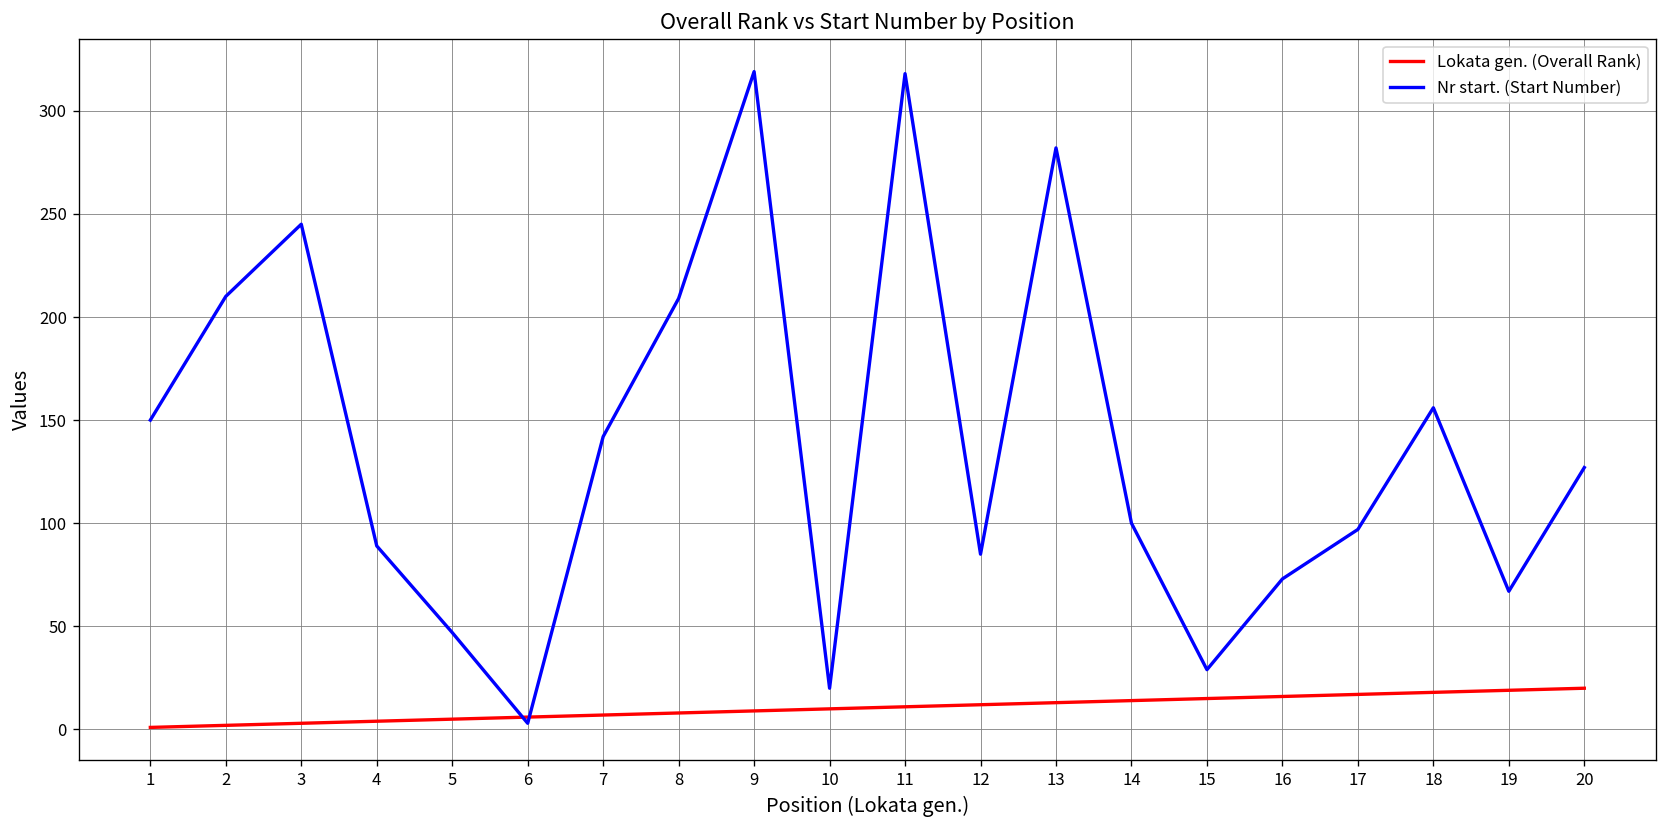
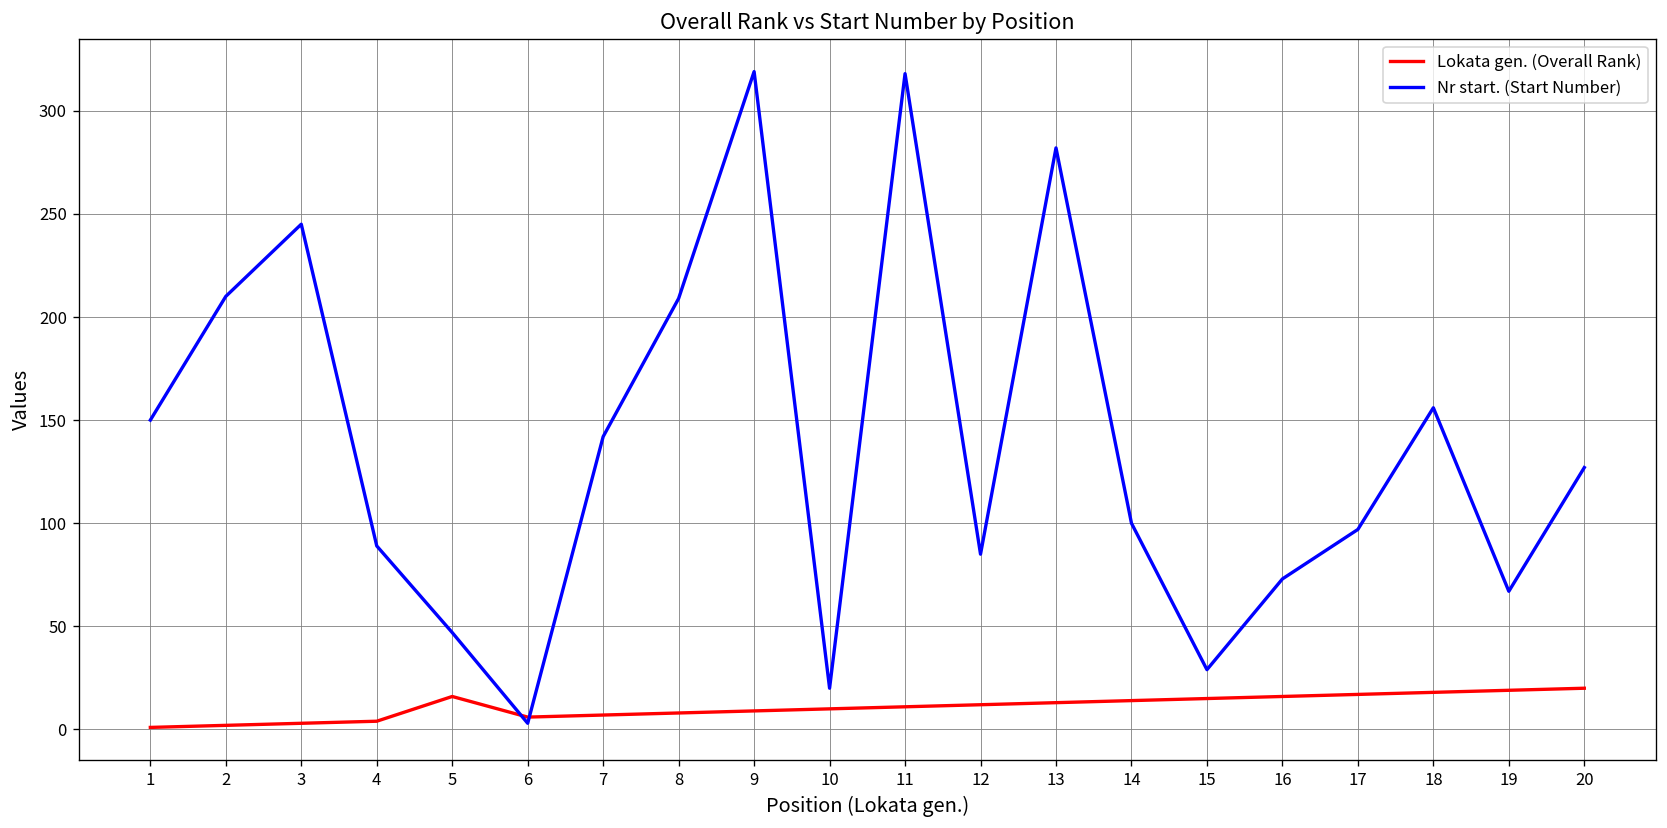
Lokata gen. (Overall Rank), 5: 5 -> 16
